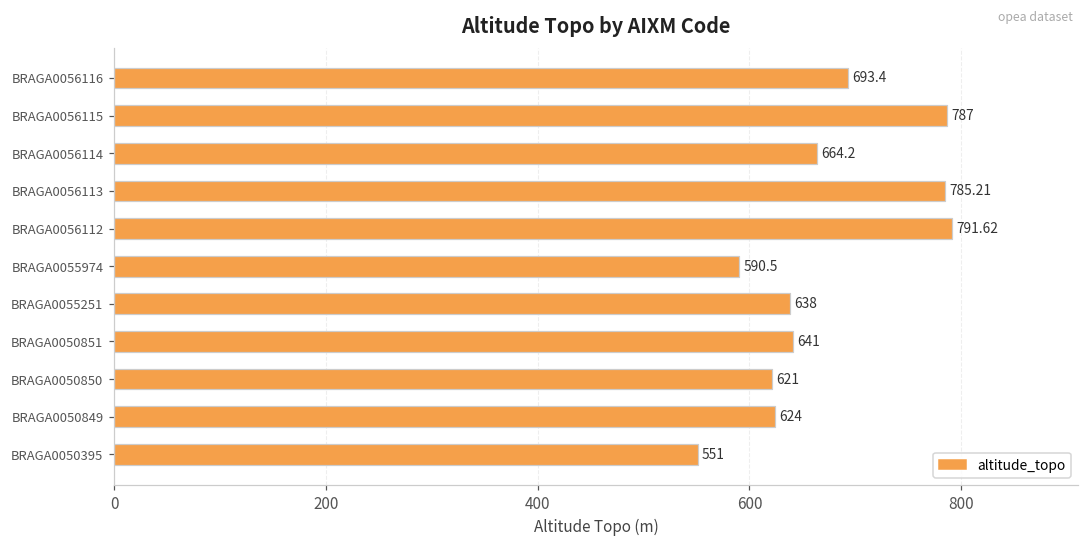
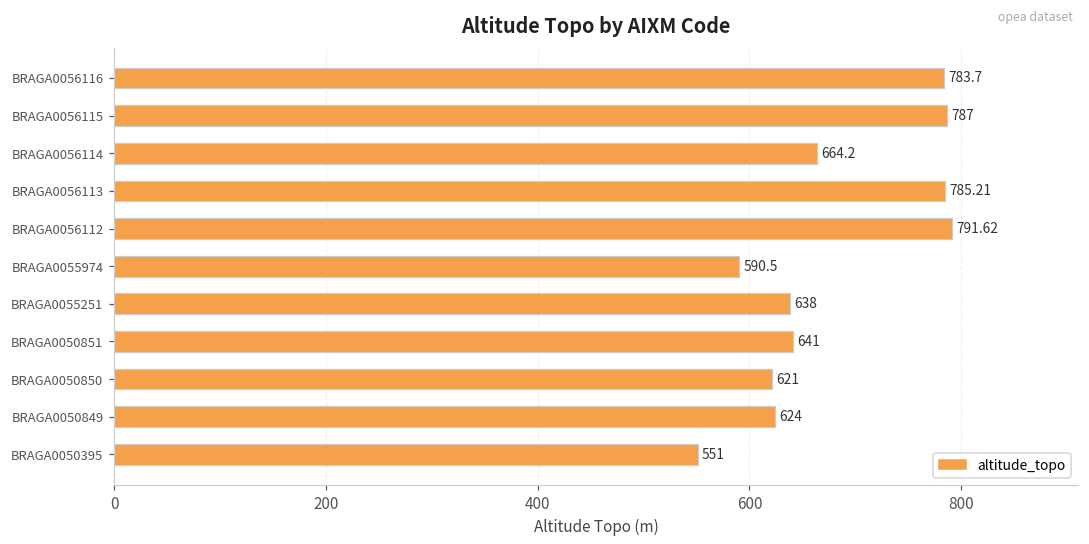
BRAGA0056116: 693.4 -> 783.7
